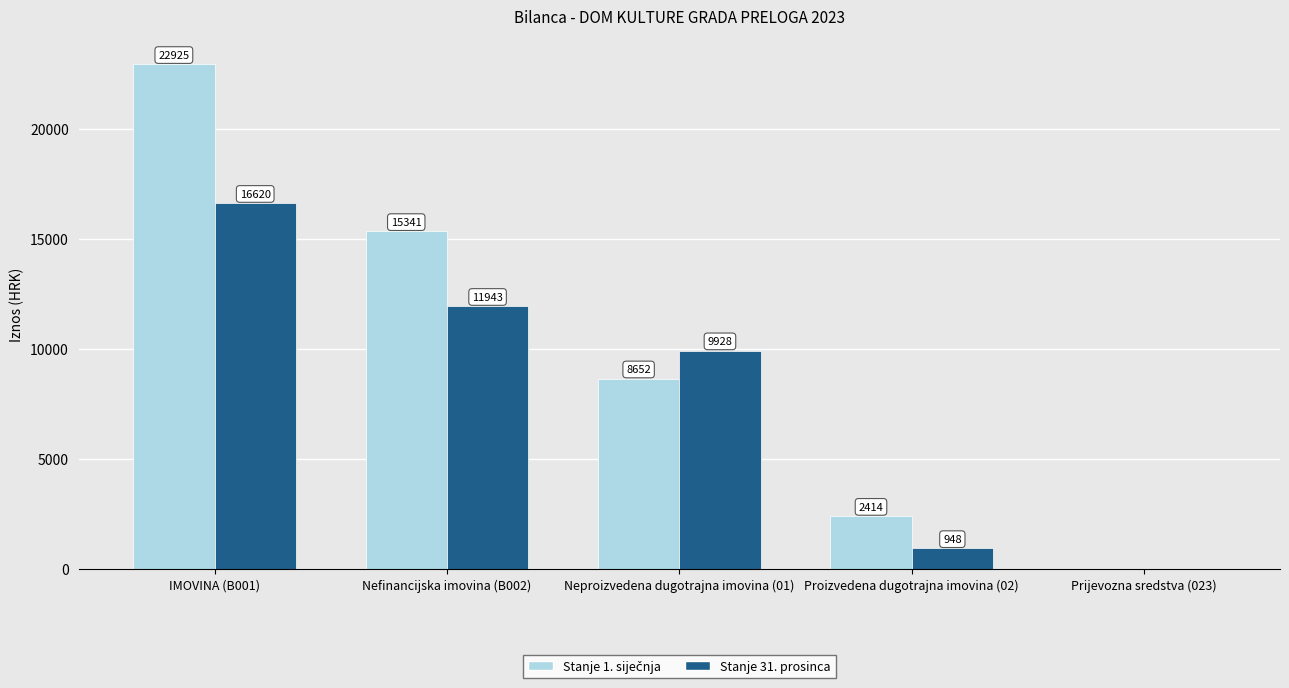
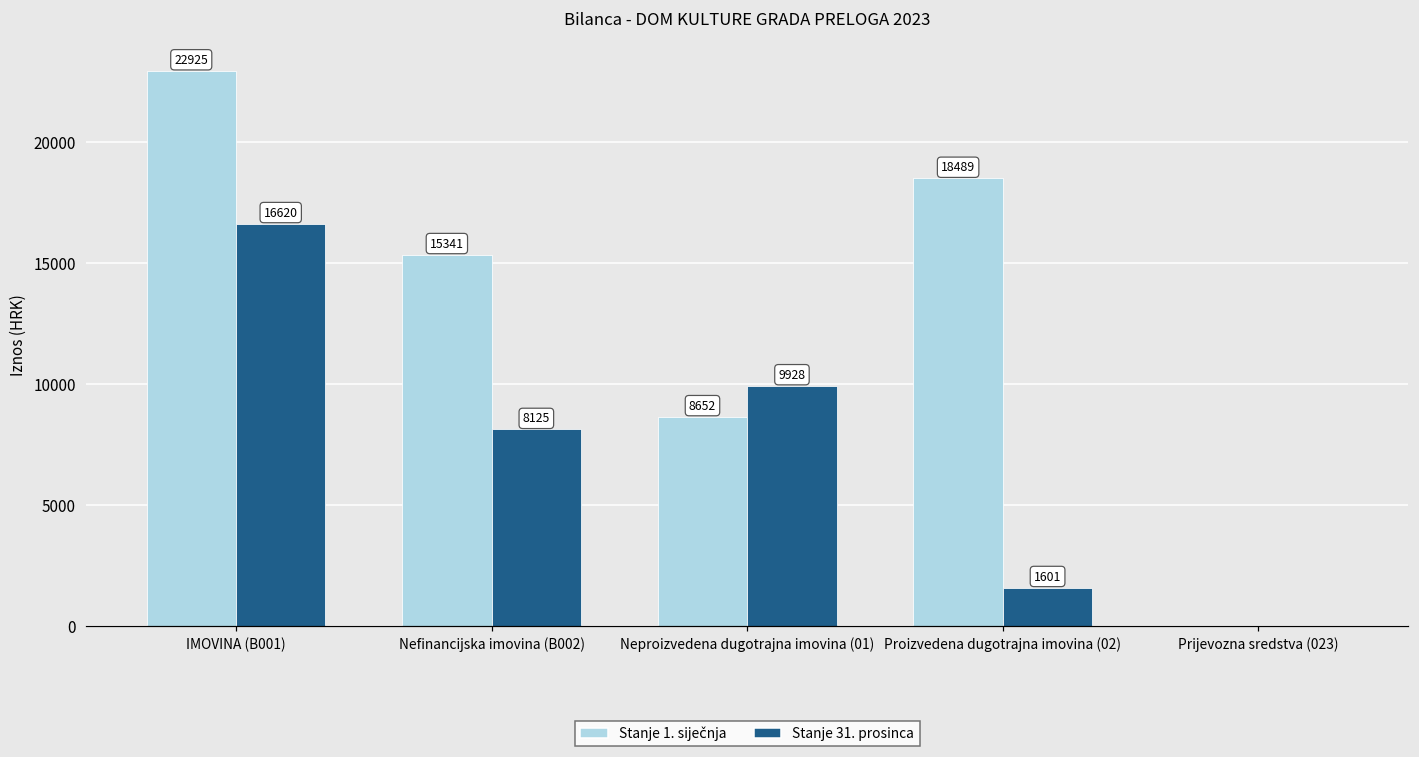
Stanje 31. prosinca, Nefinancijska imovina (B002): 11943 -> 8125
Stanje 1. siječnja, Proizvedena dugotrajna imovina (02): 2414 -> 18489
Stanje 31. prosinca, Proizvedena dugotrajna imovina (02): 948 -> 1601
